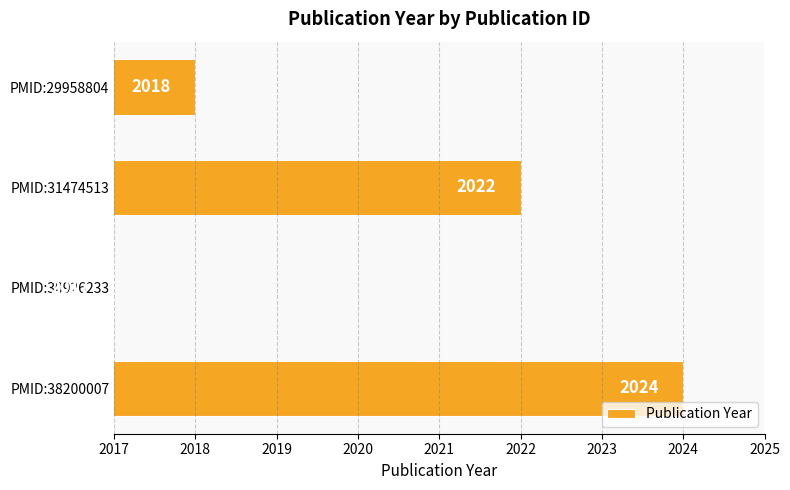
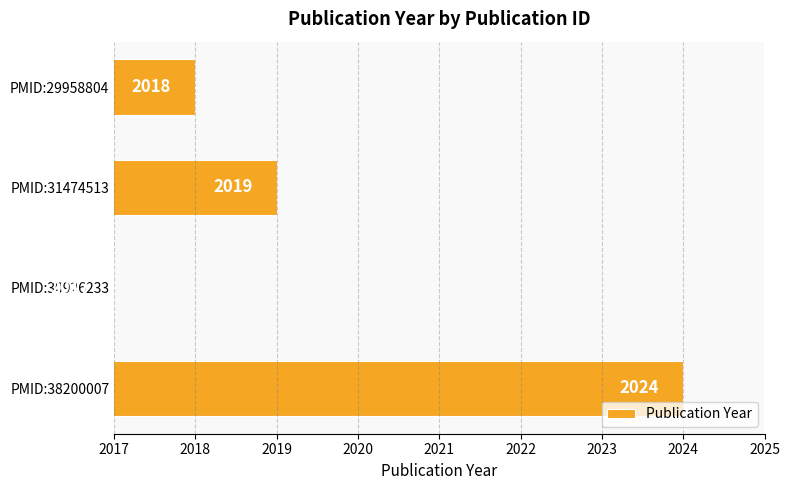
PMID:31474513: 2022 -> 2019
